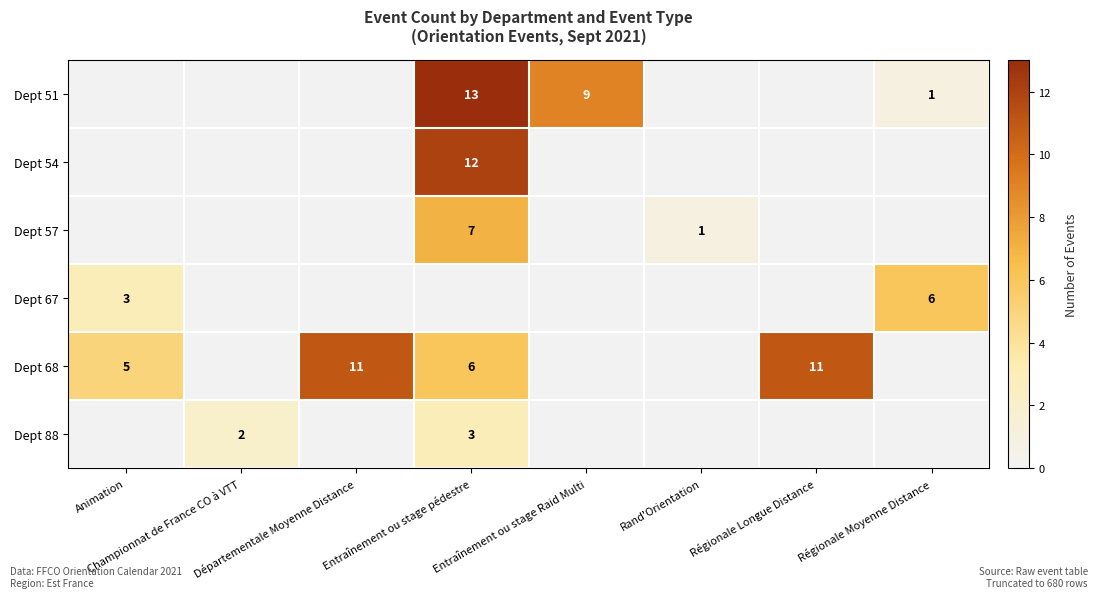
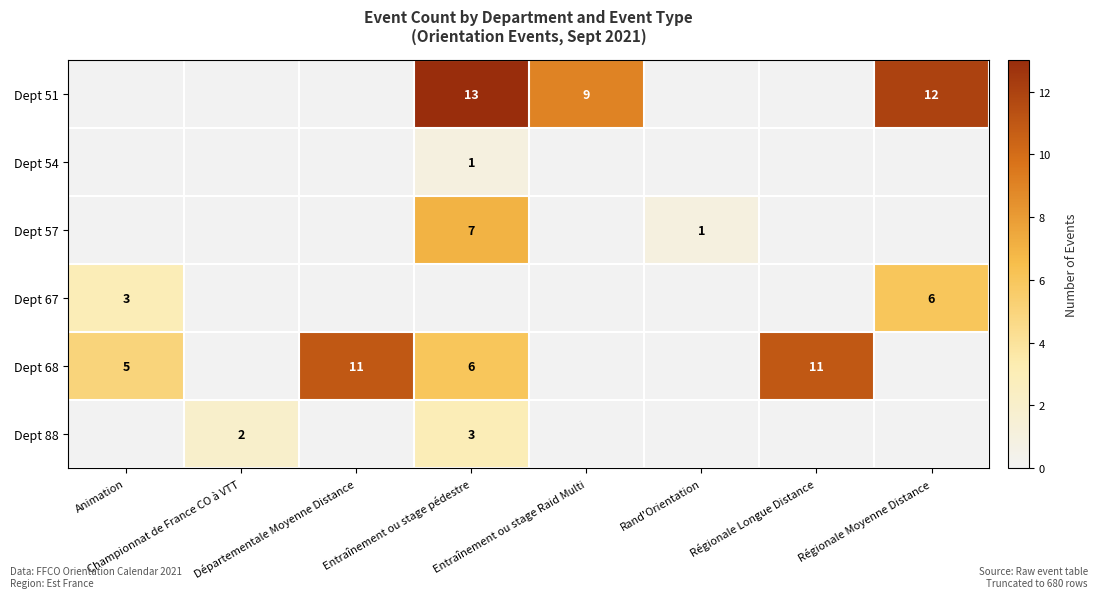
Dept 51, Régionale Moyenne Distance: 1 -> 12
Dept 54, Entraînement ou stage pédestre: 12 -> 1
